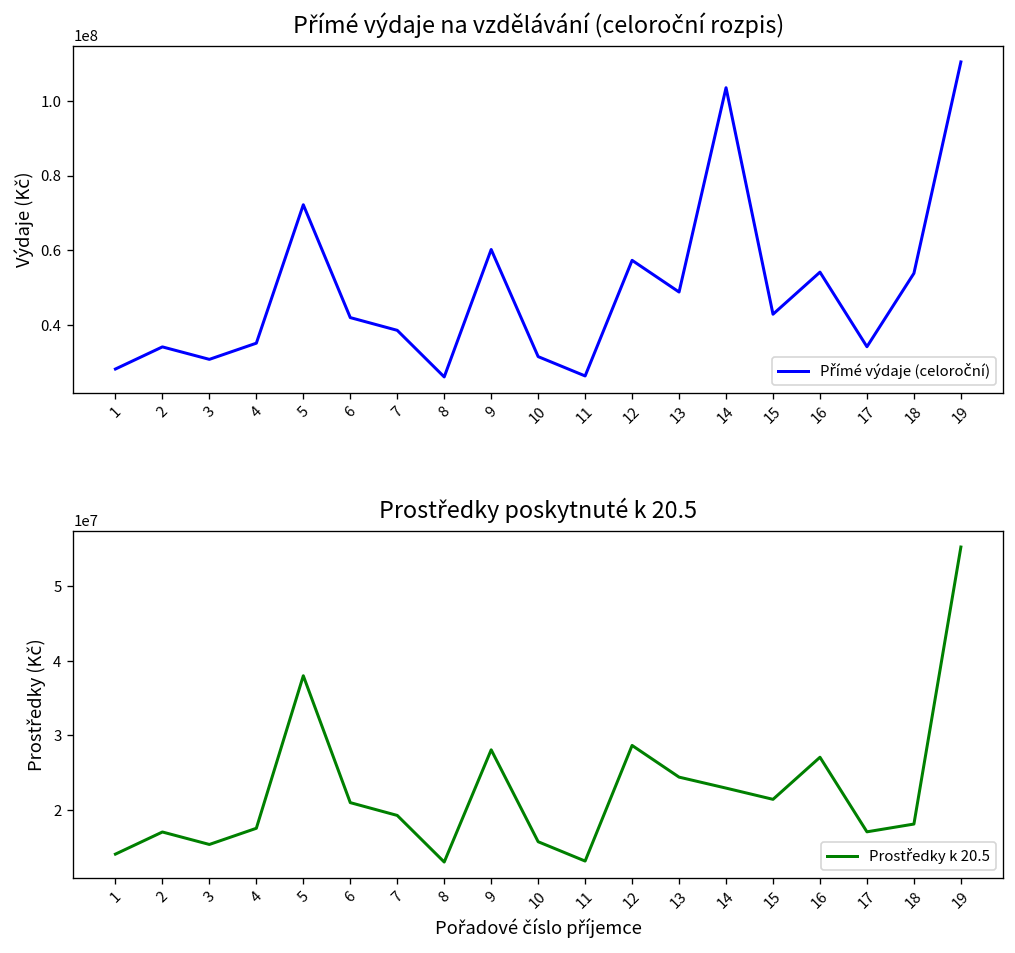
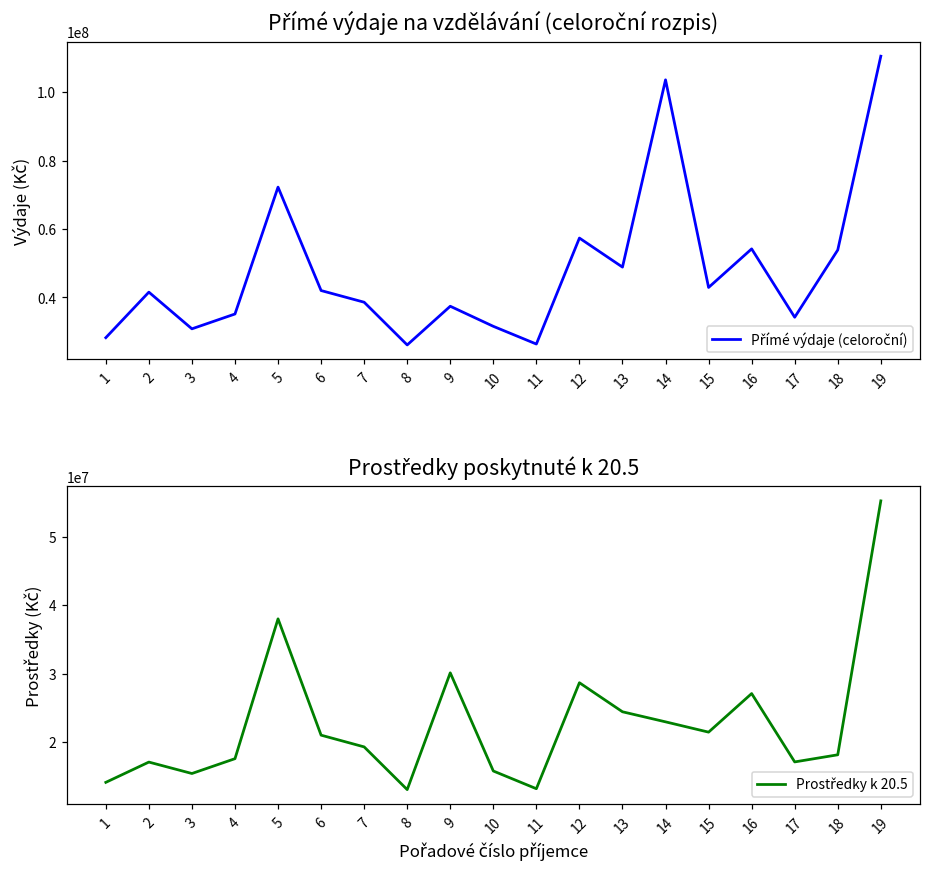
Přímé výdaje na vzdělávání (celoroční rozpis), 2: 34000000 -> 42000000
Přímé výdaje na vzdělávání (celoroční rozpis), 9: 60000000 -> 37000000
Prostředky poskytnuté k 20.5, 9: 28000000 -> 30000000
